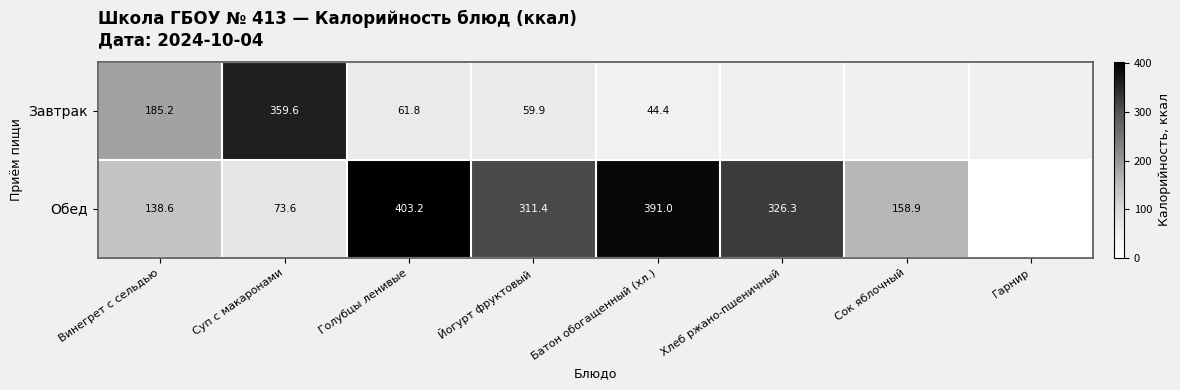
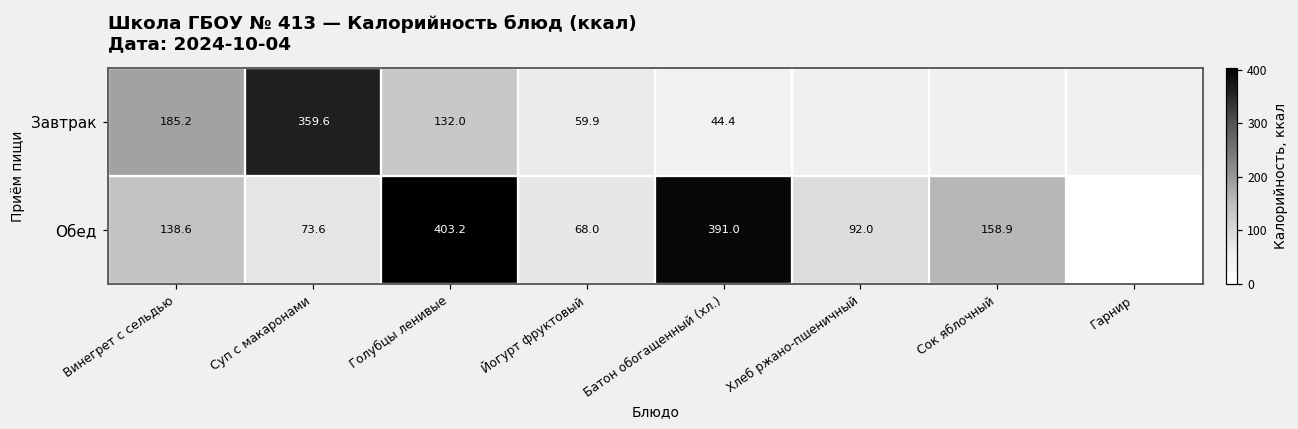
Завтрак, Голубцы ленивые: 61.8 -> 132.0
Обед, Йогурт фруктовый: 311.4 -> 68.0
Обед, Хлеб ржано-пшеничный: 326.3 -> 92.0
